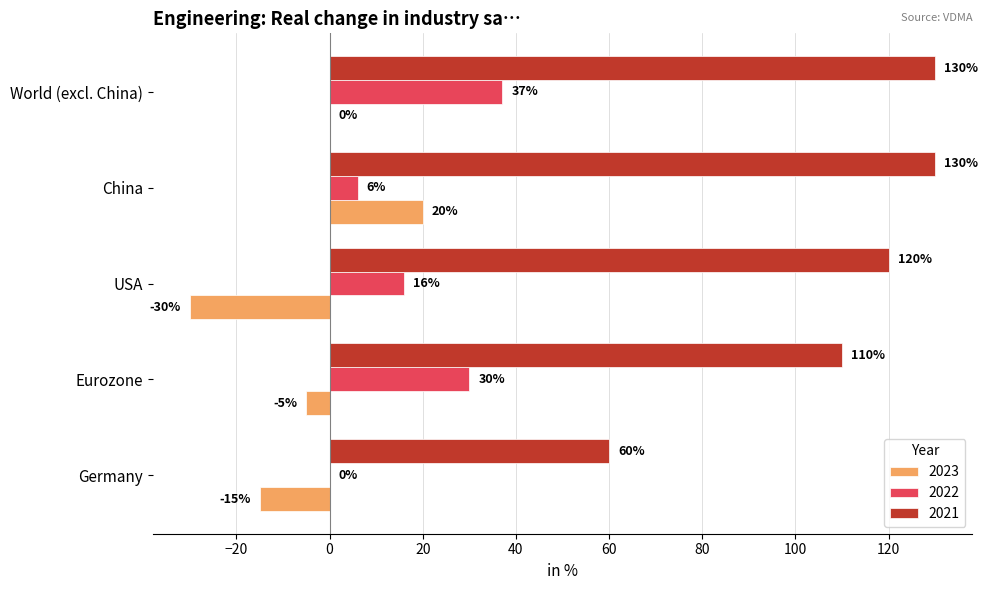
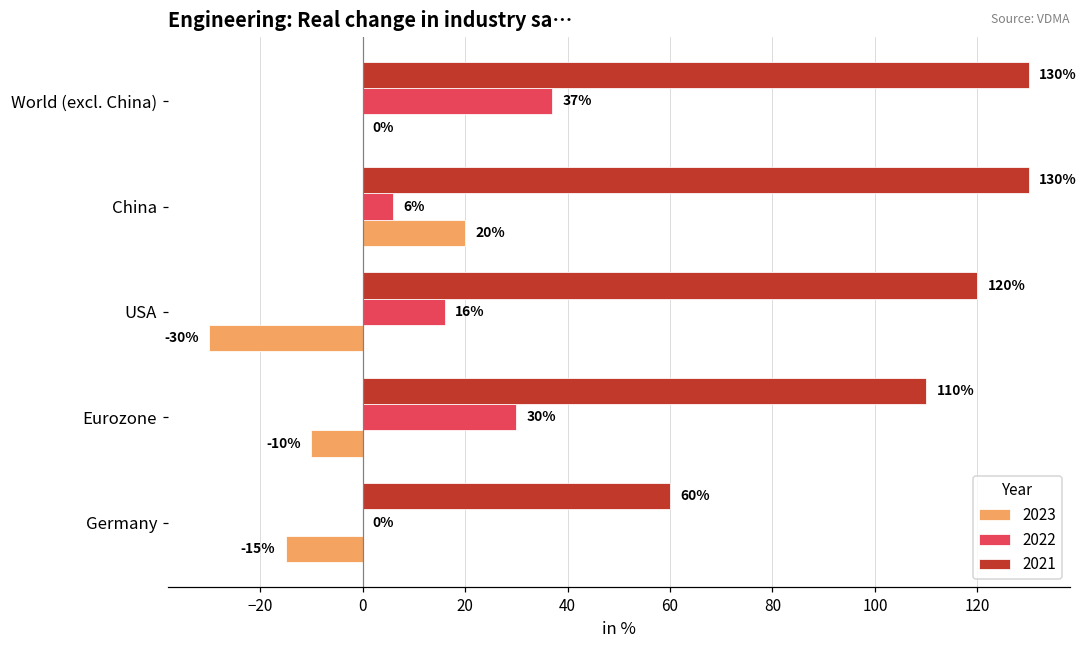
2023, Eurozone: -5% -> -10%
